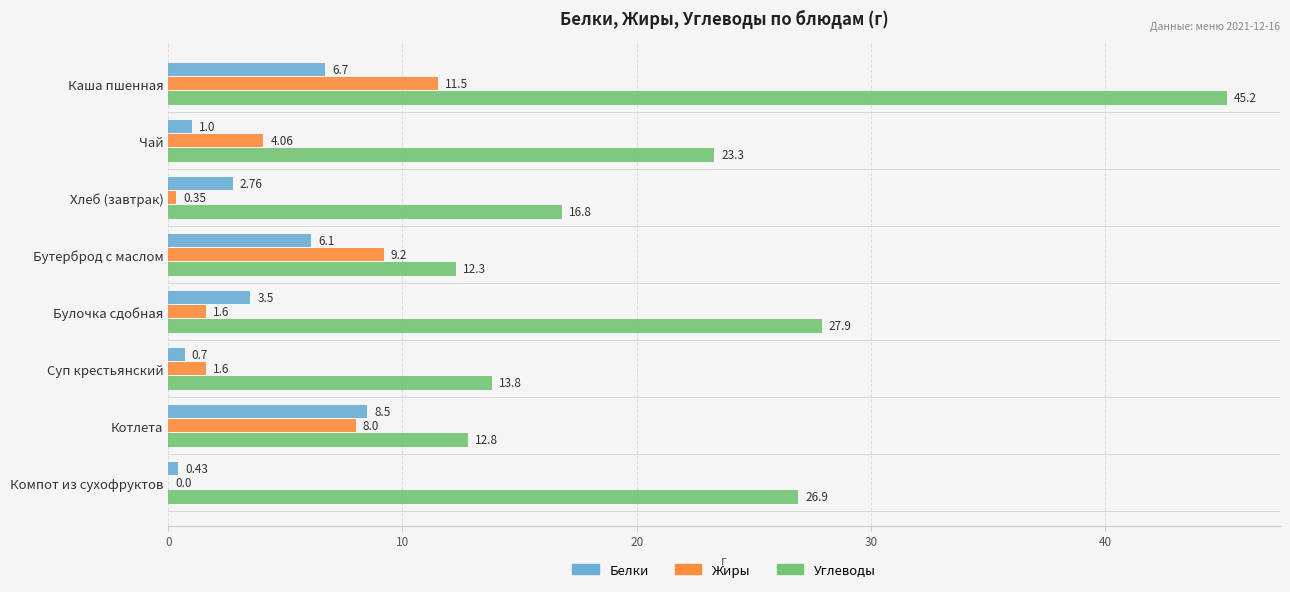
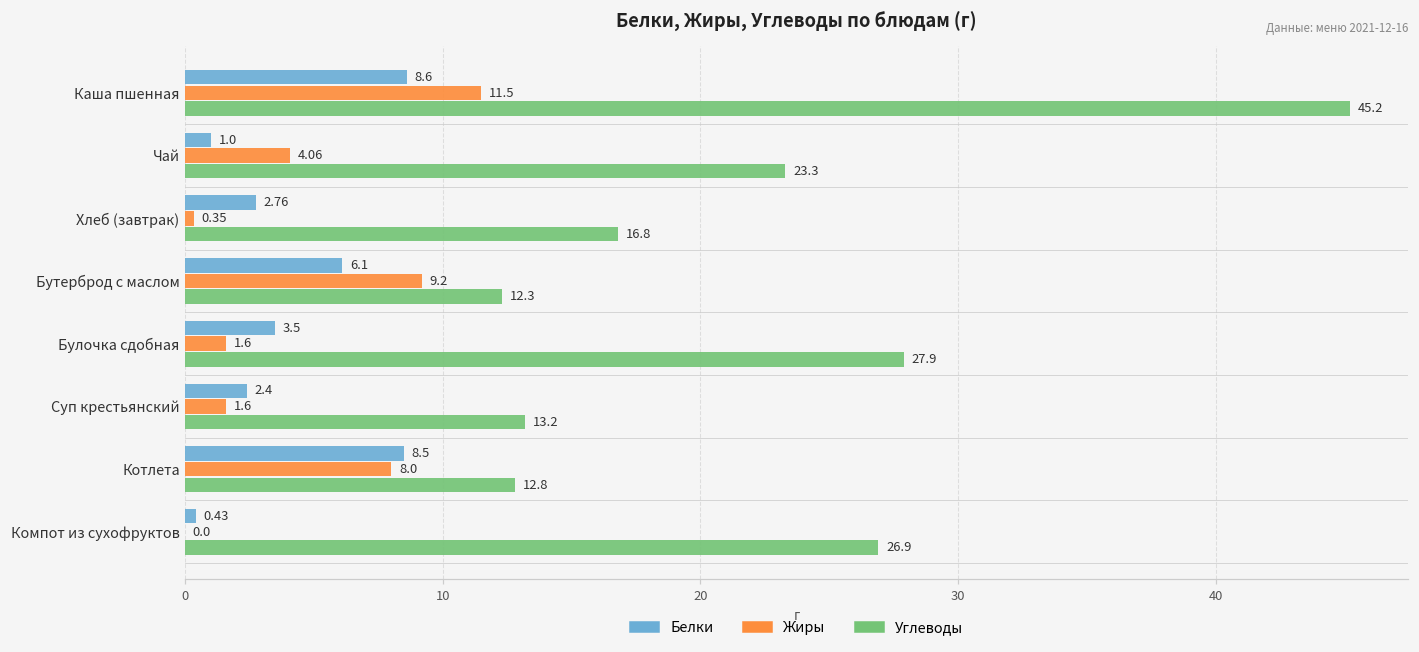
Белки, Каша пшенная: 6.7 -> 8.6
Белки, Суп крестьянский: 0.7 -> 2.4
Углеводы, Суп крестьянский: 13.8 -> 13.2
